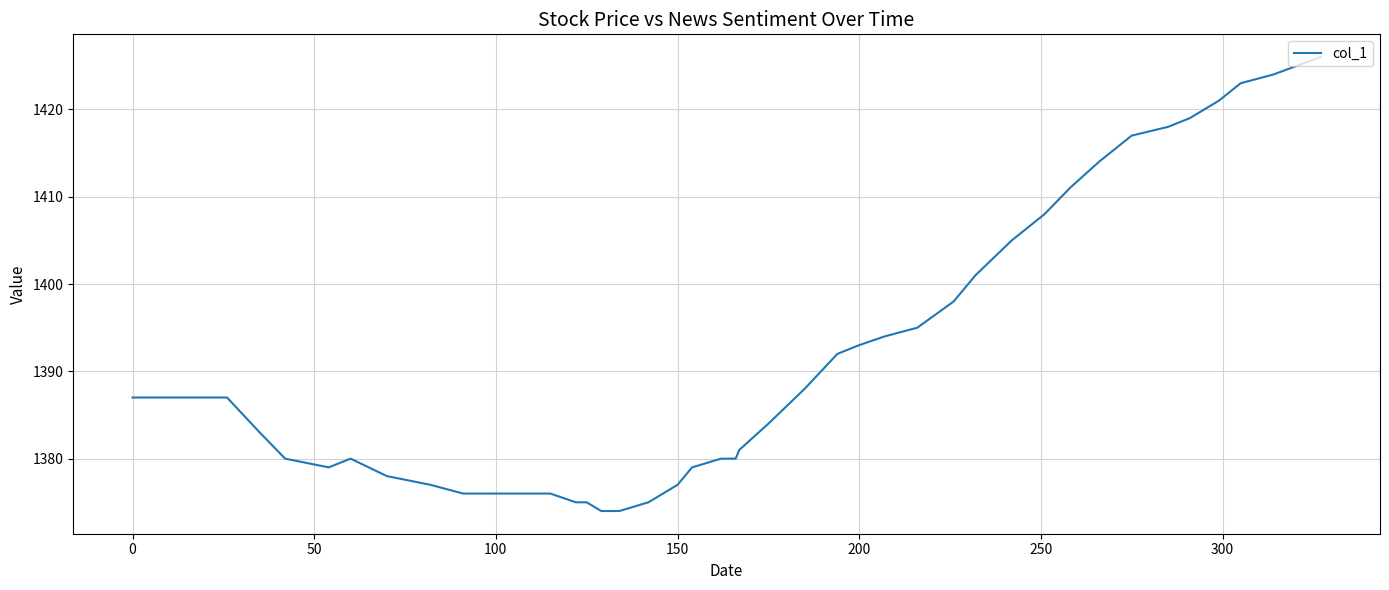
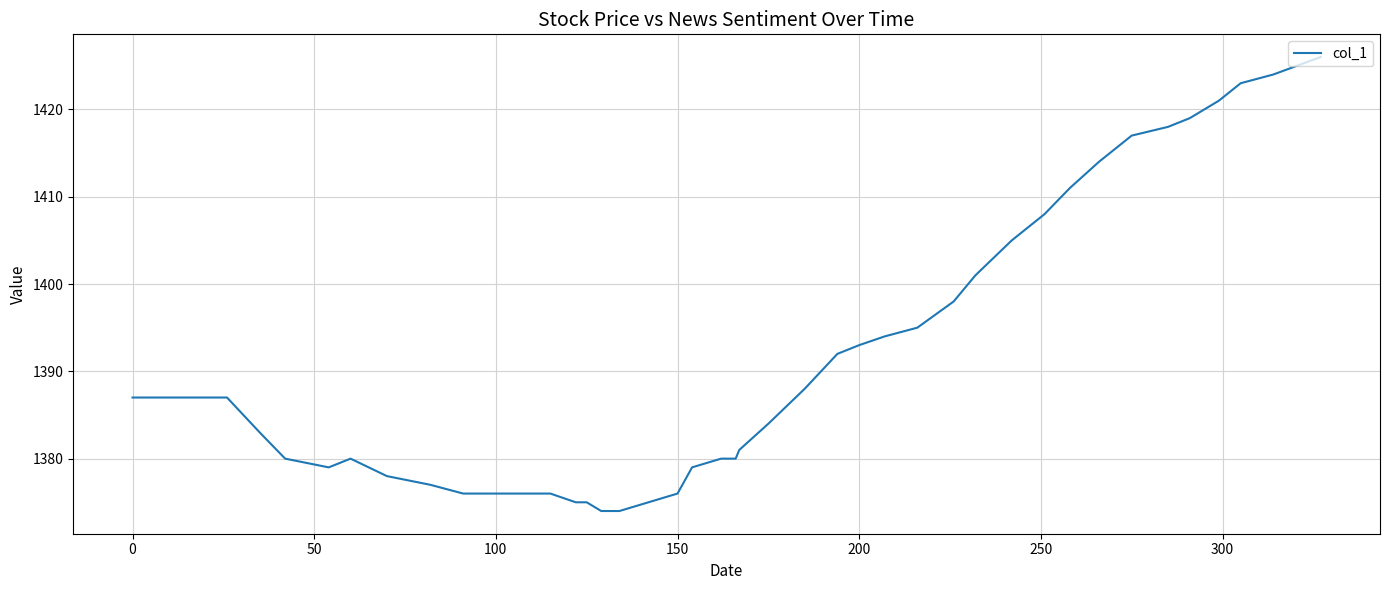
150: 1377 -> 1376
